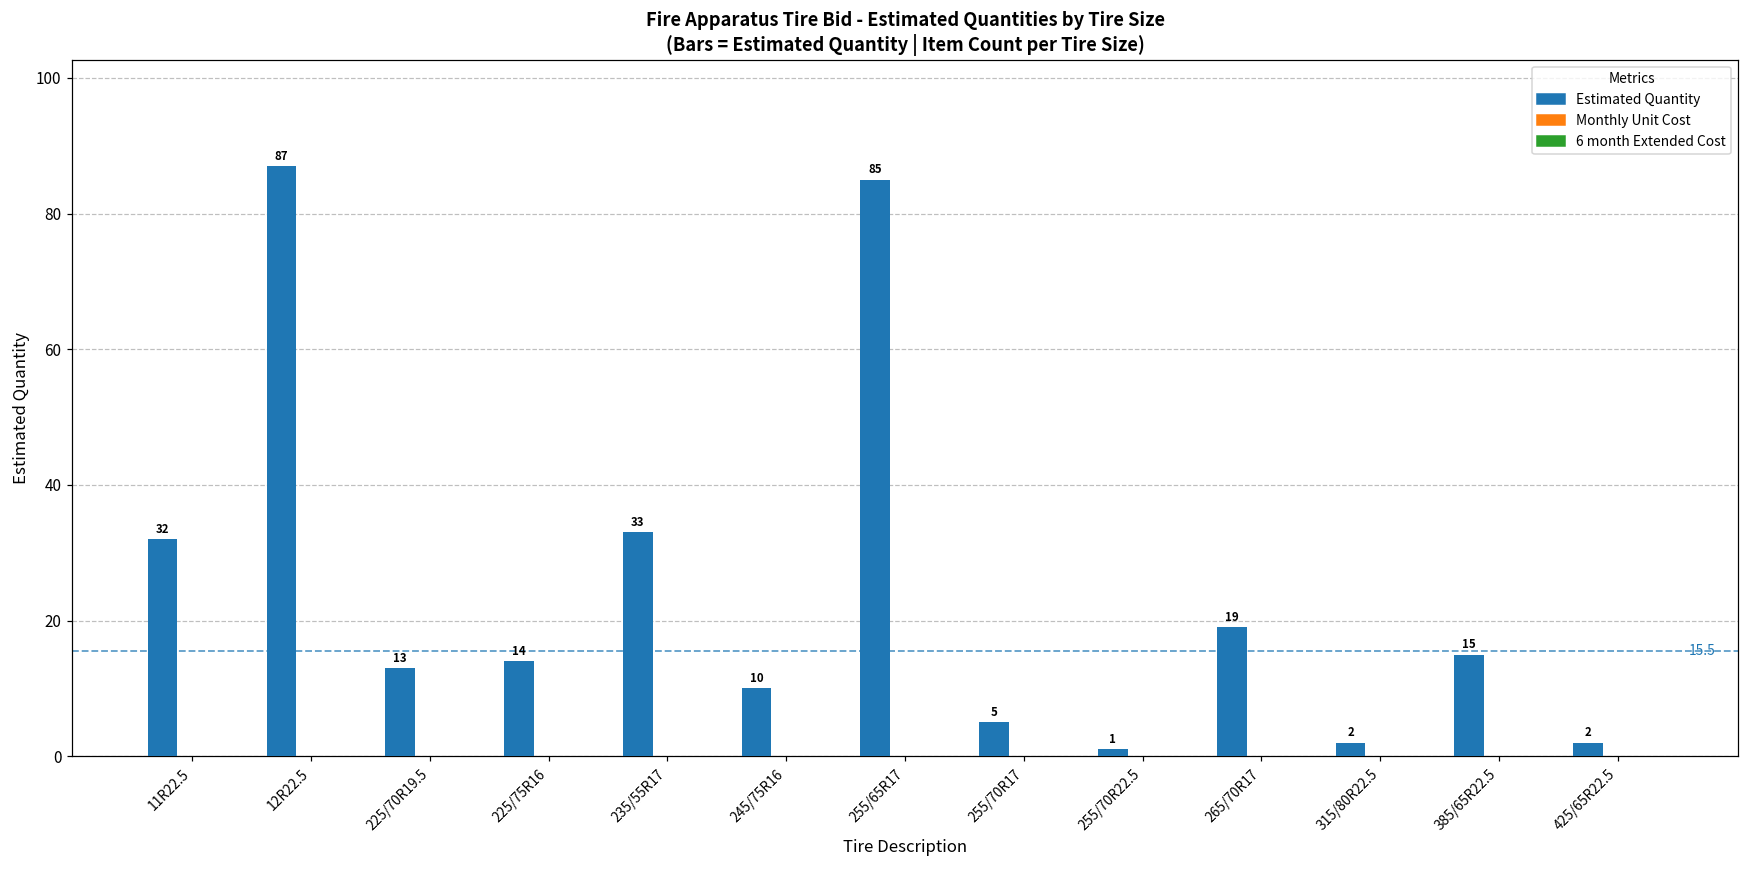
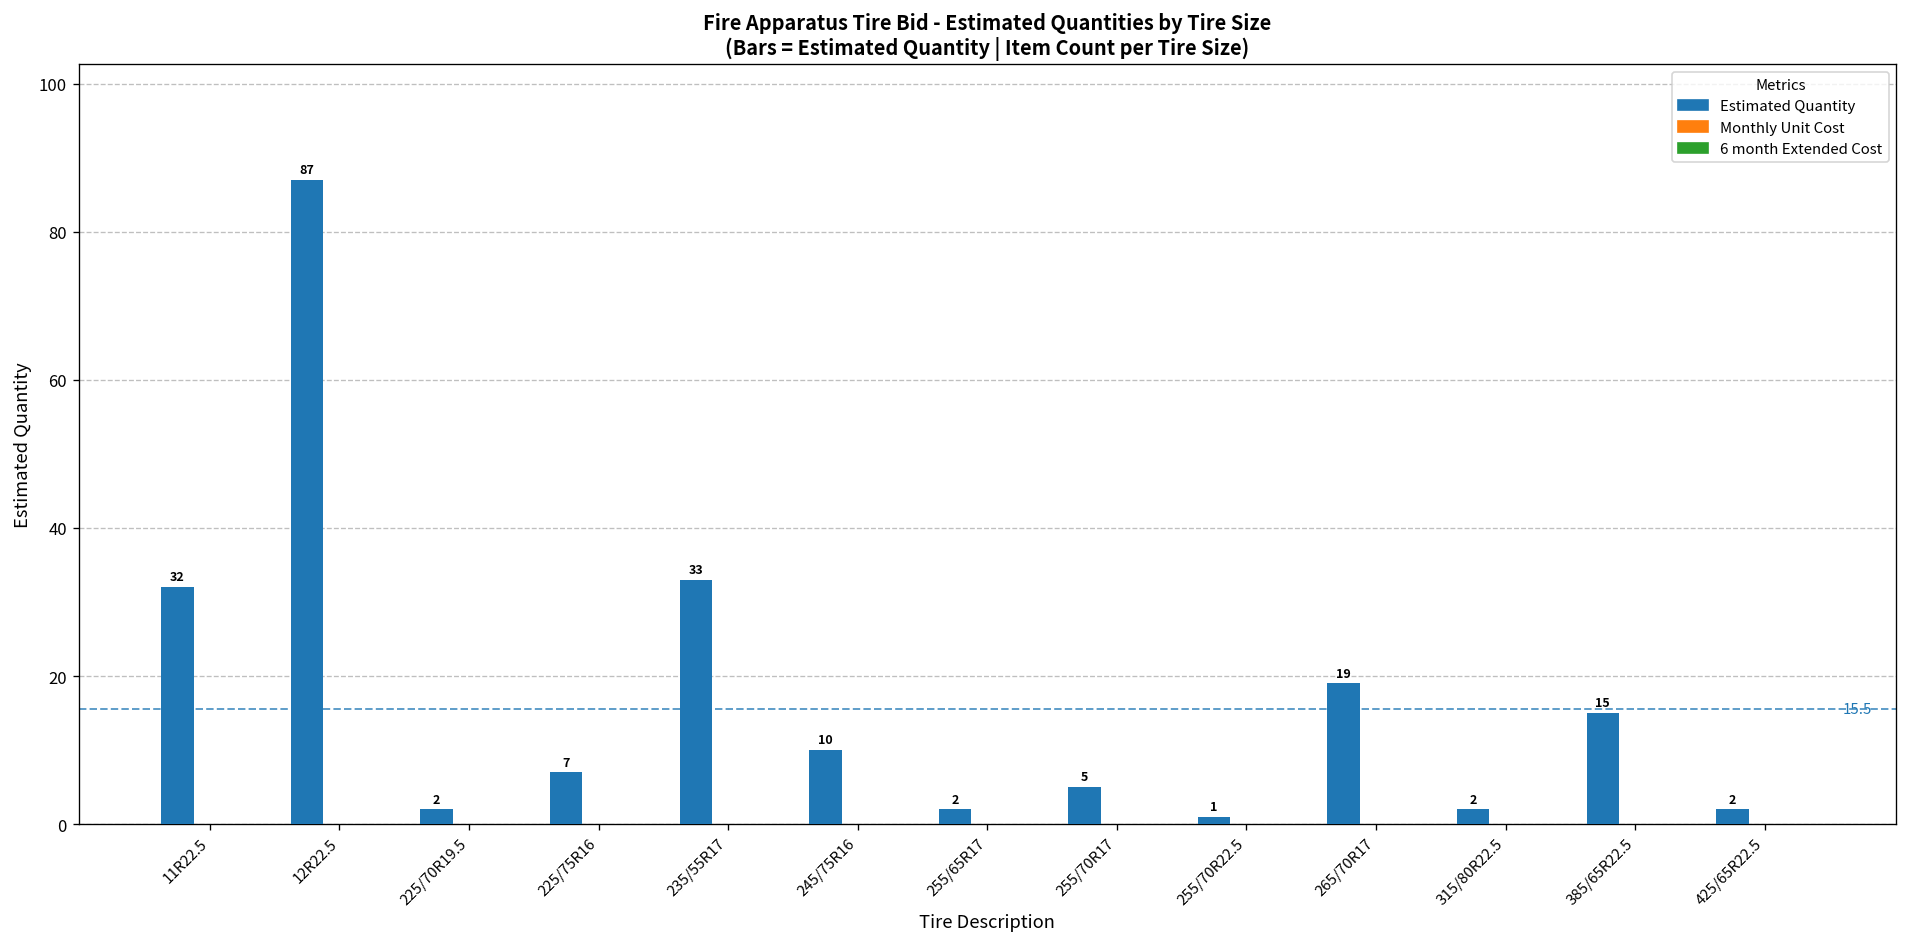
Estimated Quantity, 225/70R19.5: 13 -> 2
Estimated Quantity, 225/75R16: 14 -> 7
Estimated Quantity, 255/65R17: 85 -> 2
